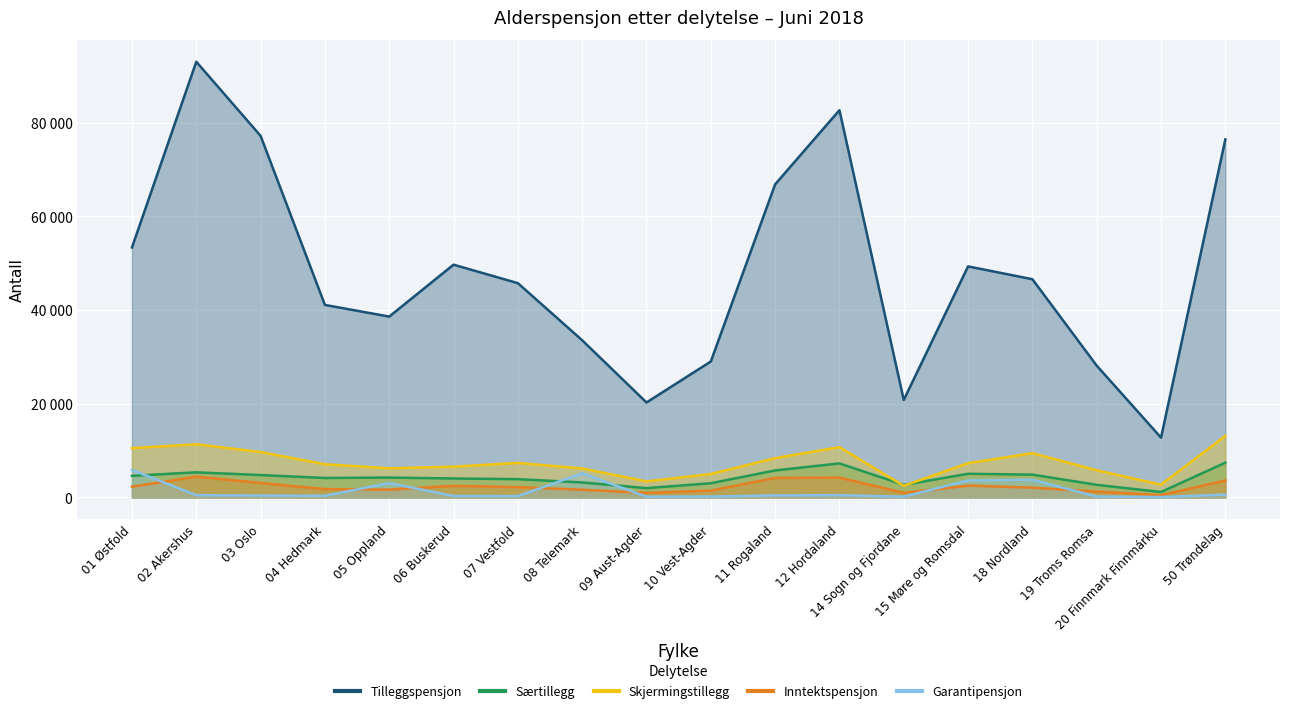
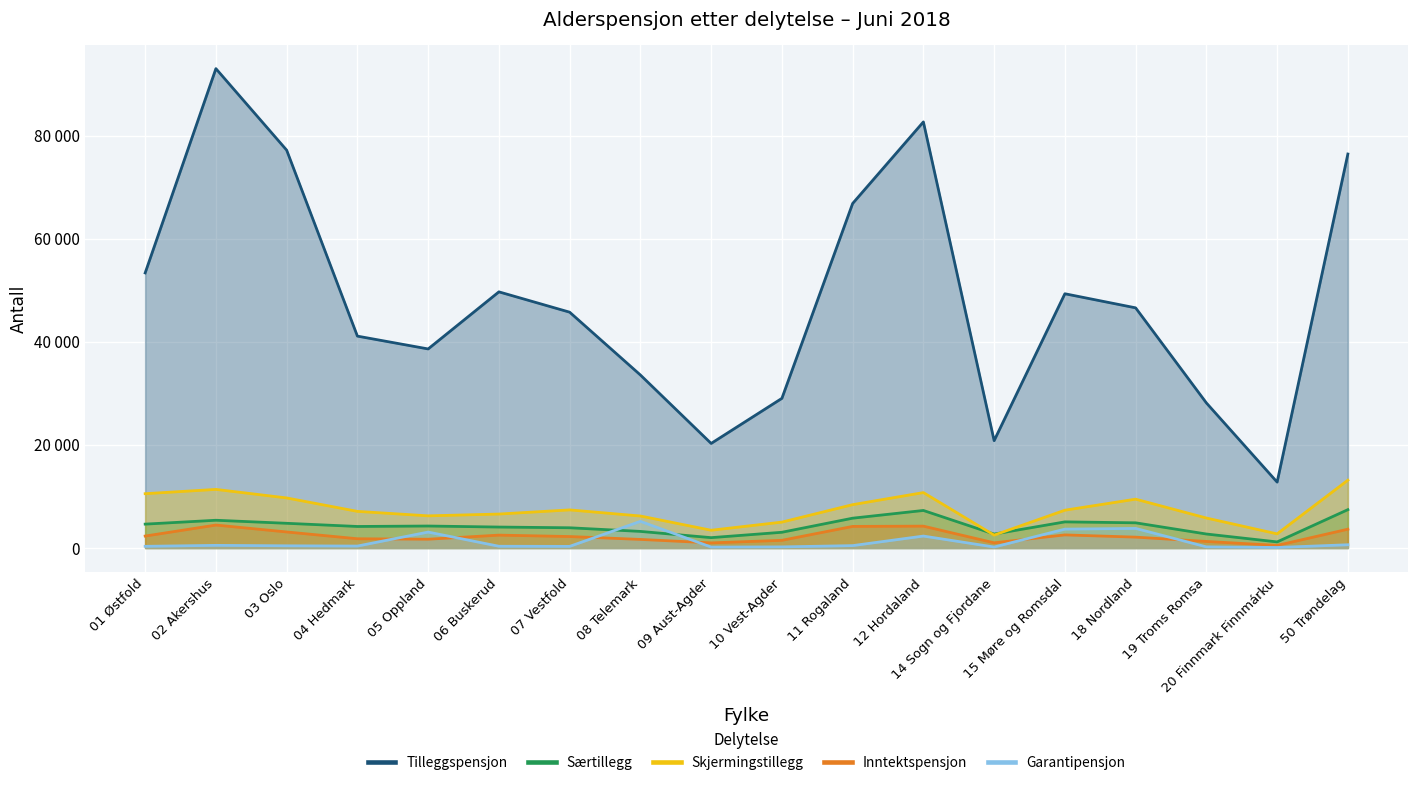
Garantipensjon, 01 Østfold: 6000 -> 0
Garantipensjon, 12 Hordaland: 1000 -> 2000
